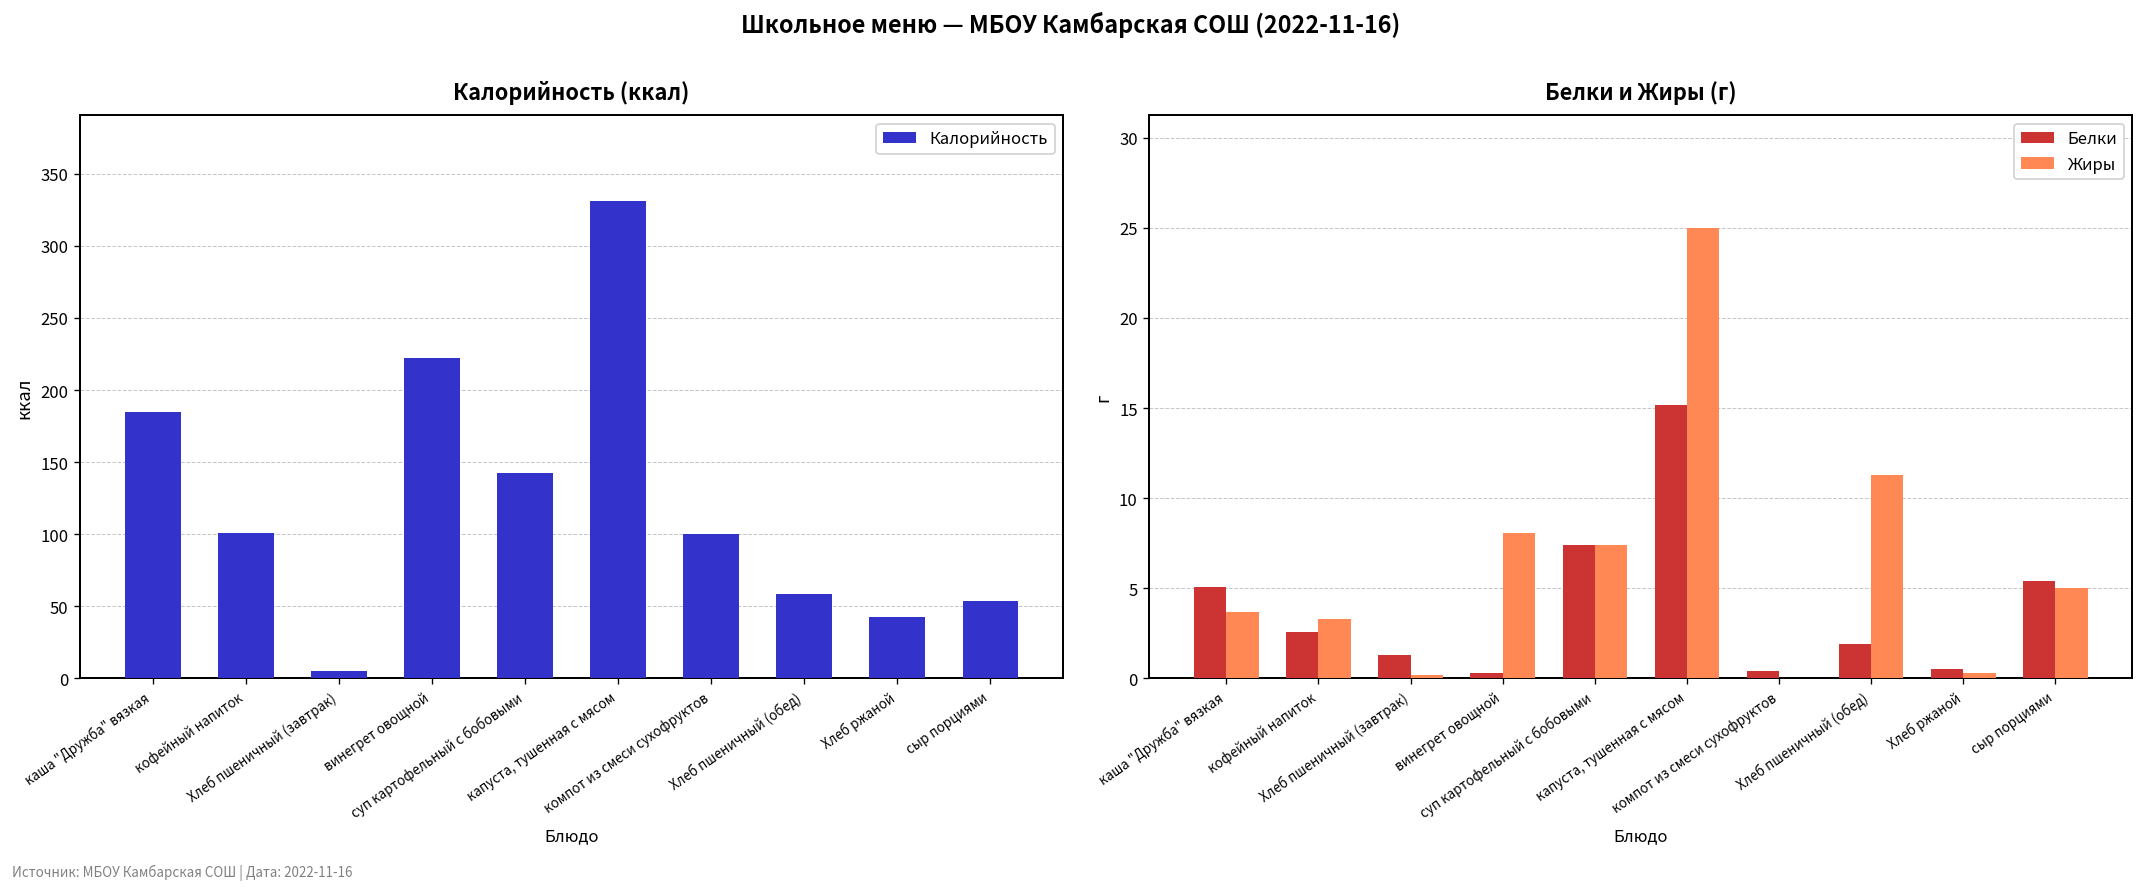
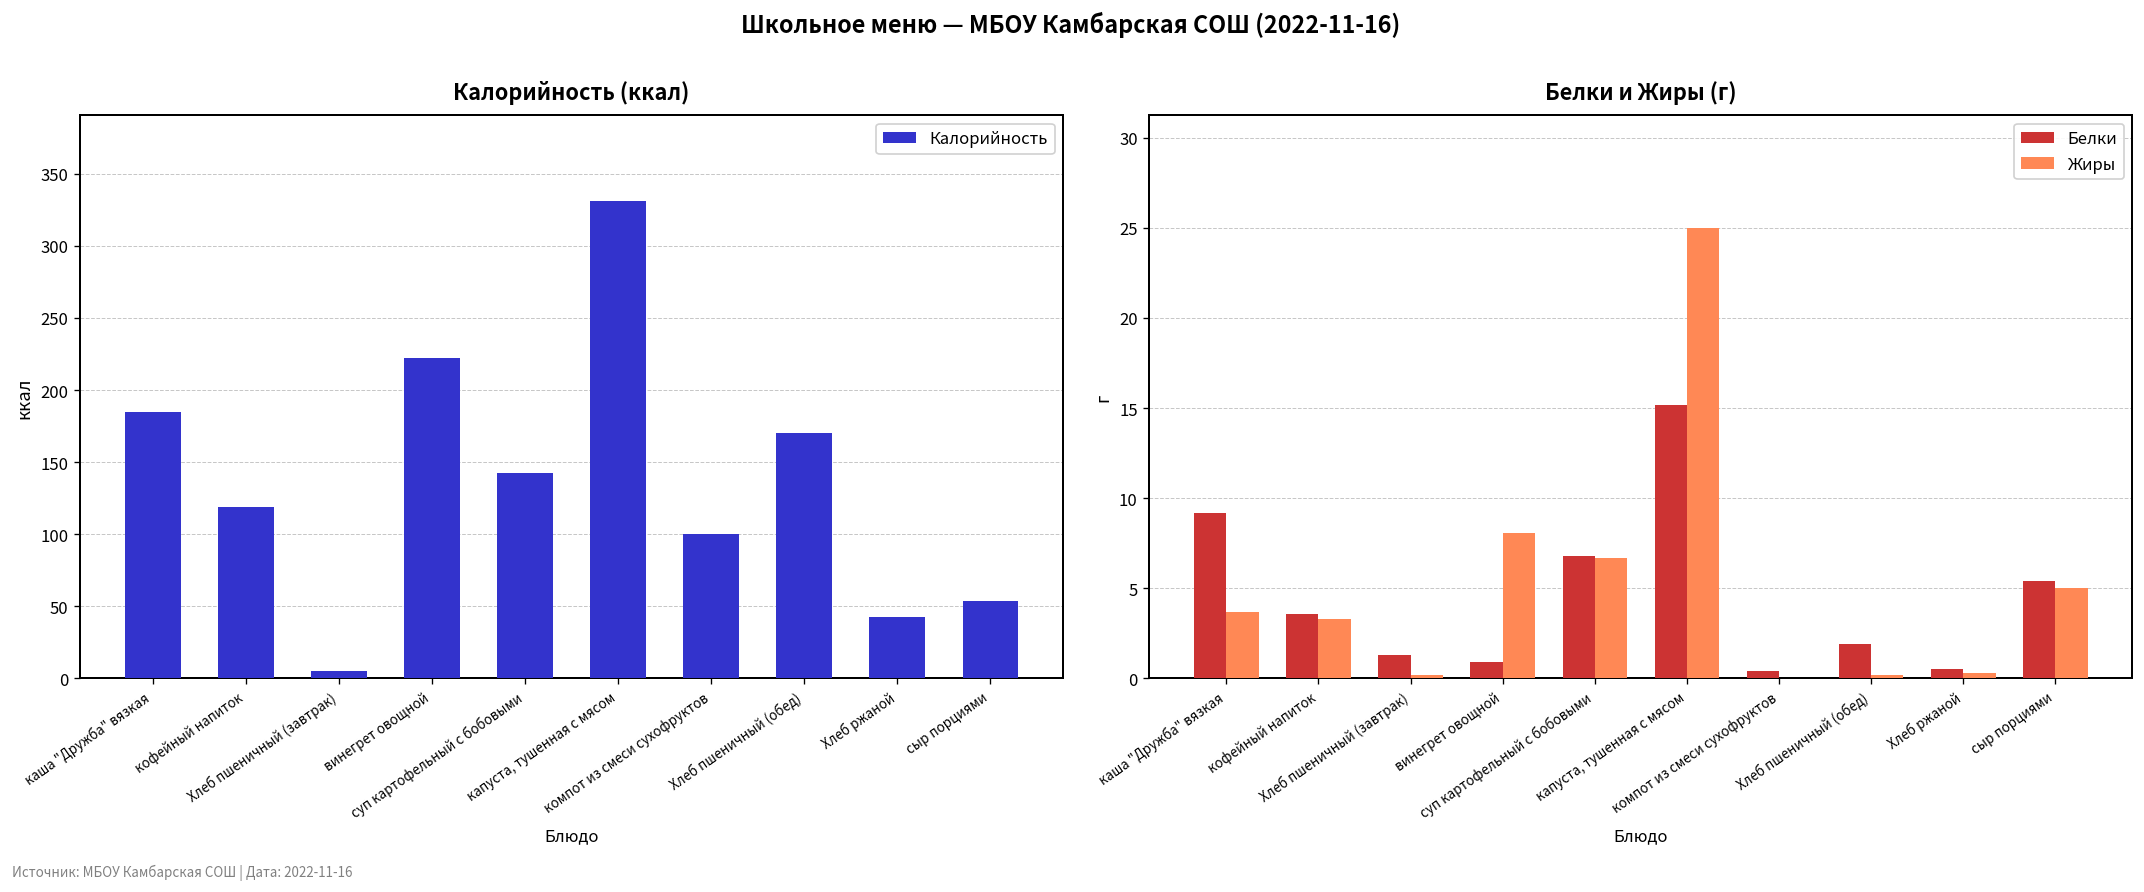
Калорийность (ккал), кофейный напиток: 101 -> 119
Калорийность (ккал), Хлеб пшеничный (обед): 59 -> 171
Белки и Жиры (г), Белки, каша "Дружба" вязкая: 5.1 -> 9.2
Белки и Жиры (г), Белки, кофейный напиток: 2.6 -> 3.6
Белки и Жиры (г), Белки, винегрет овощной: 0.3 -> 0.9
Белки и Жиры (г), Белки, суп картофельный с бобовыми: 7.4 -> 6.8
Белки и Жиры (г), Жиры, суп картофельный с бобовыми: 7.4 -> 6.7
Белки и Жиры (г), Жиры, Хлеб пшеничный (обед): 11.3 -> 0.2
